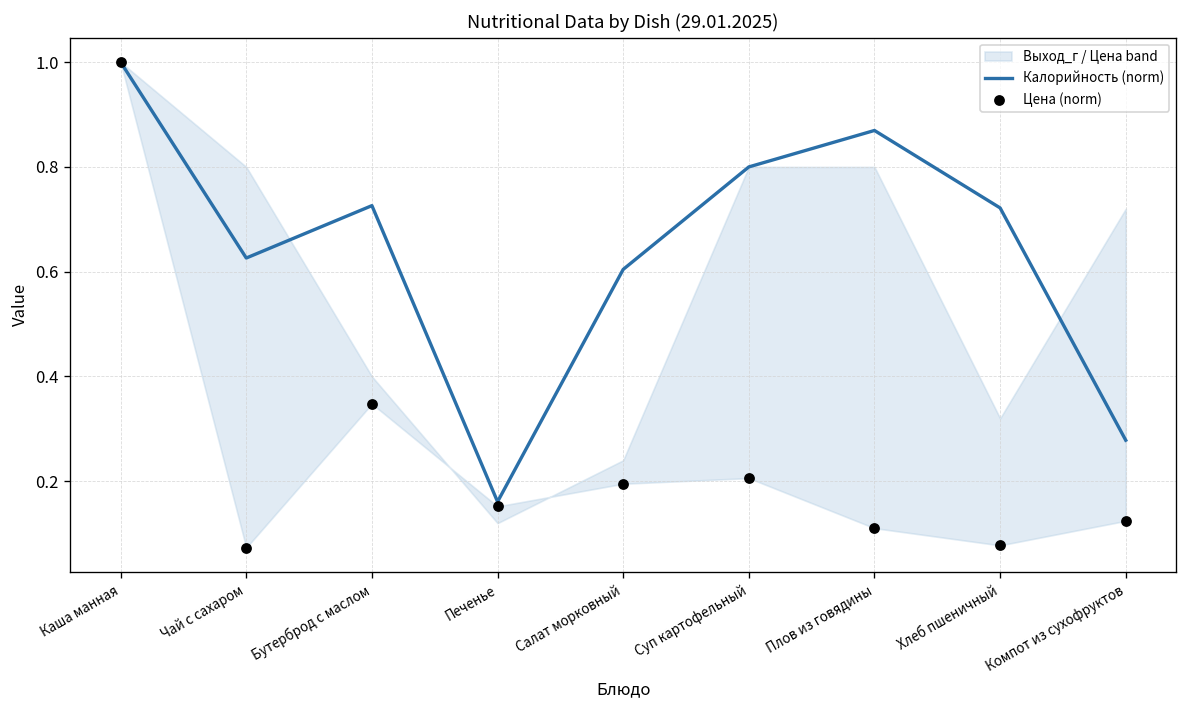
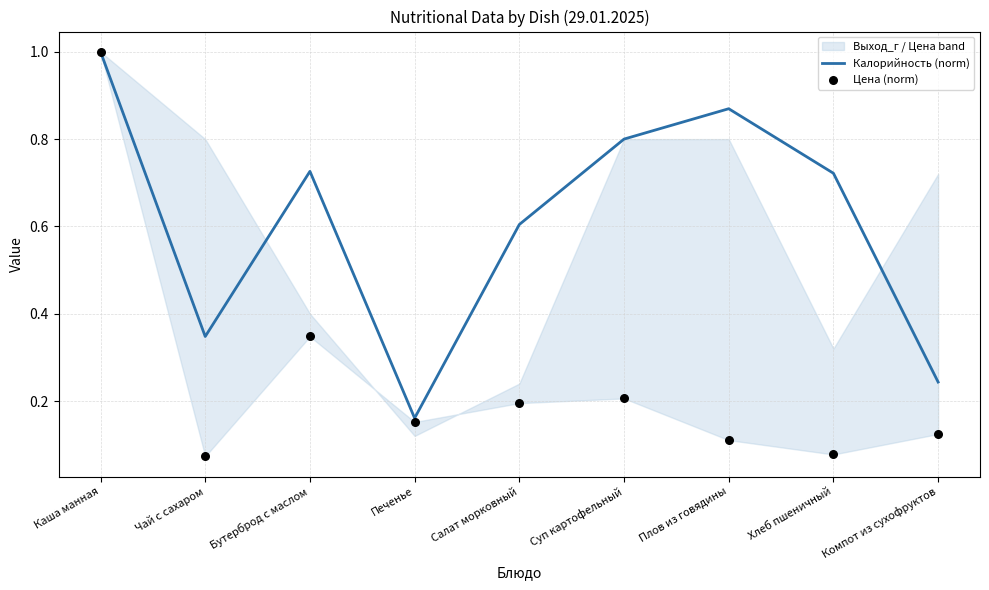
Калорийность (norm), Чай с сахаром: 0.63 -> 0.35
Калорийность (norm), Компот из сухофруктов: 0.28 -> 0.24
